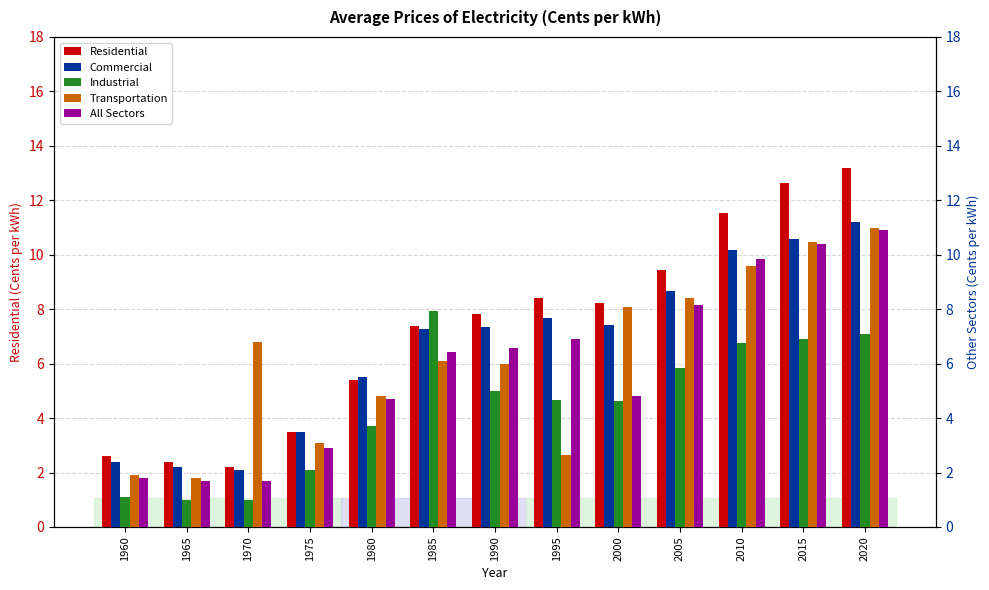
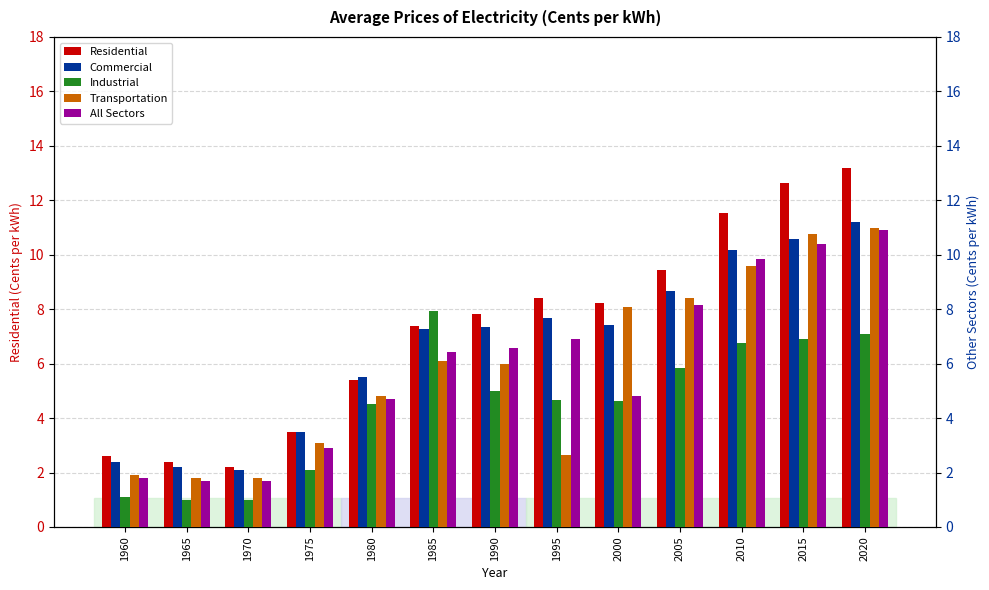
Transportation, 1970: 6.8 -> 1.8
Industrial, 1980: 3.7 -> 4.5
Transportation, 2015: 10.5 -> 10.8
